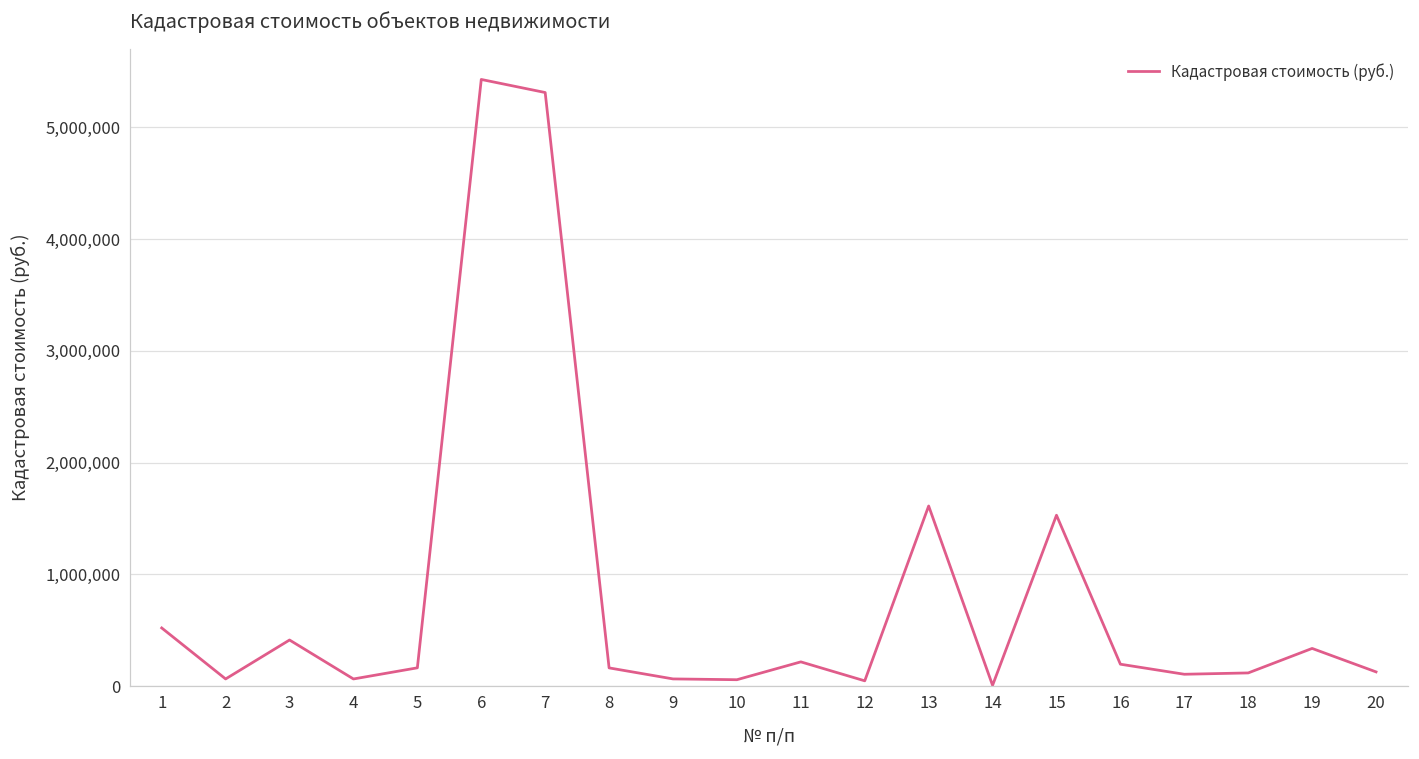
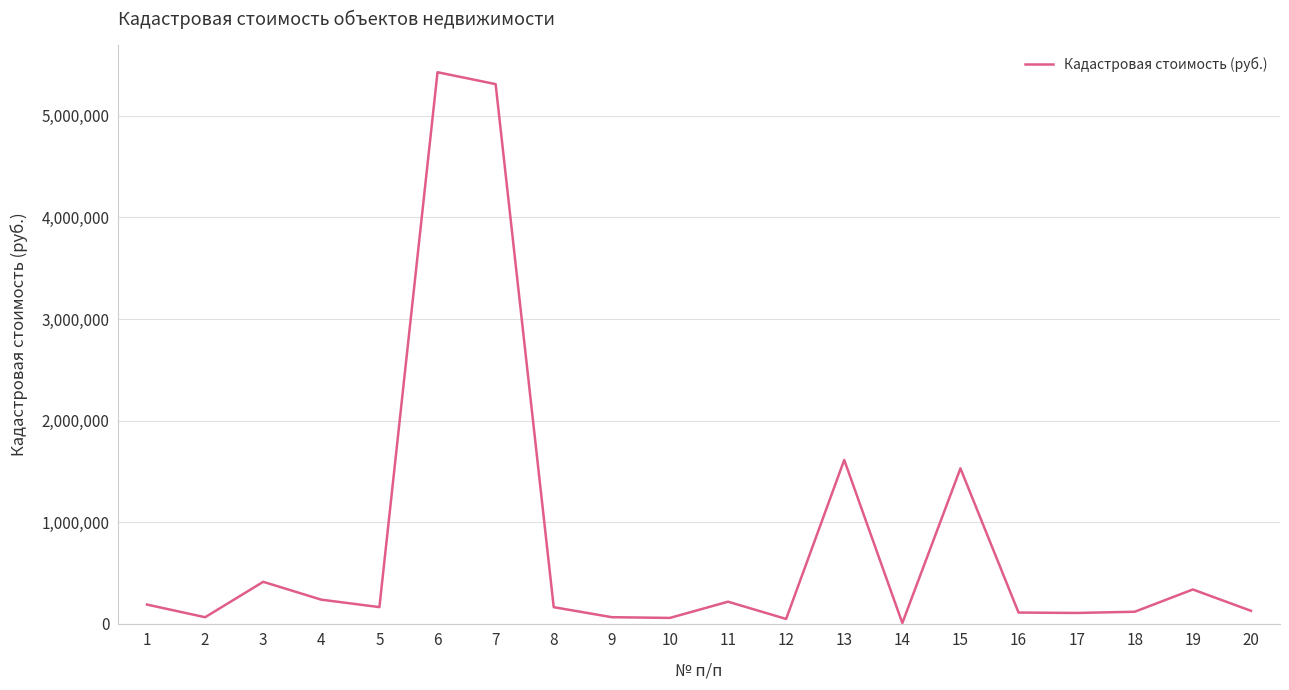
1: 520,000 -> 190,000
4: 60,000 -> 240,000
16: 200,000 -> 110,000
